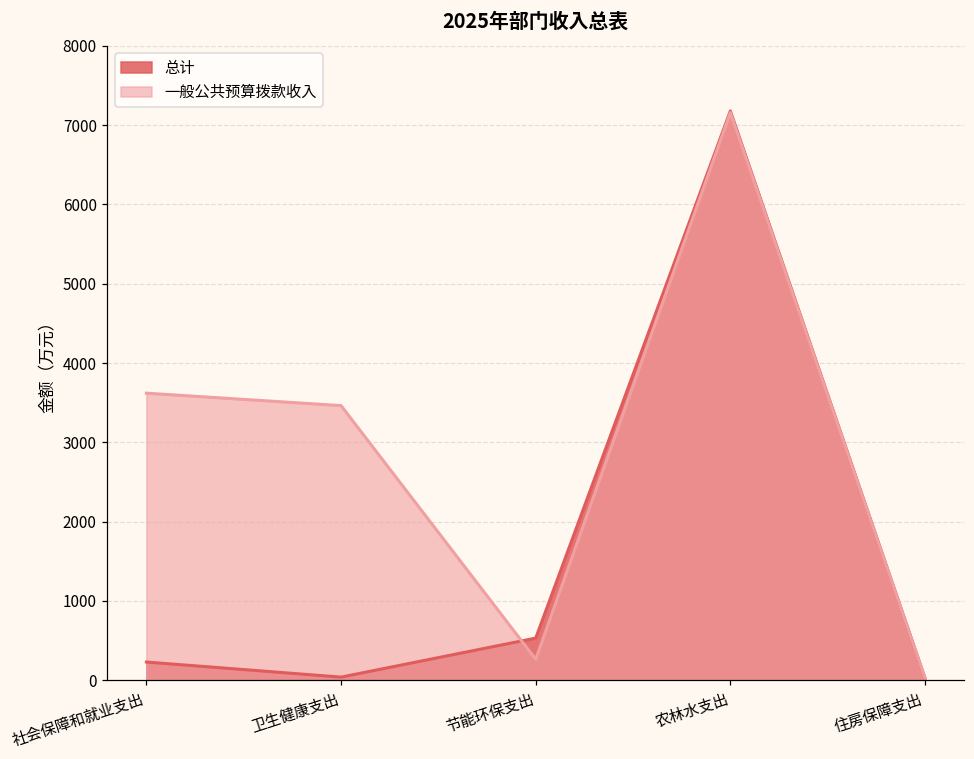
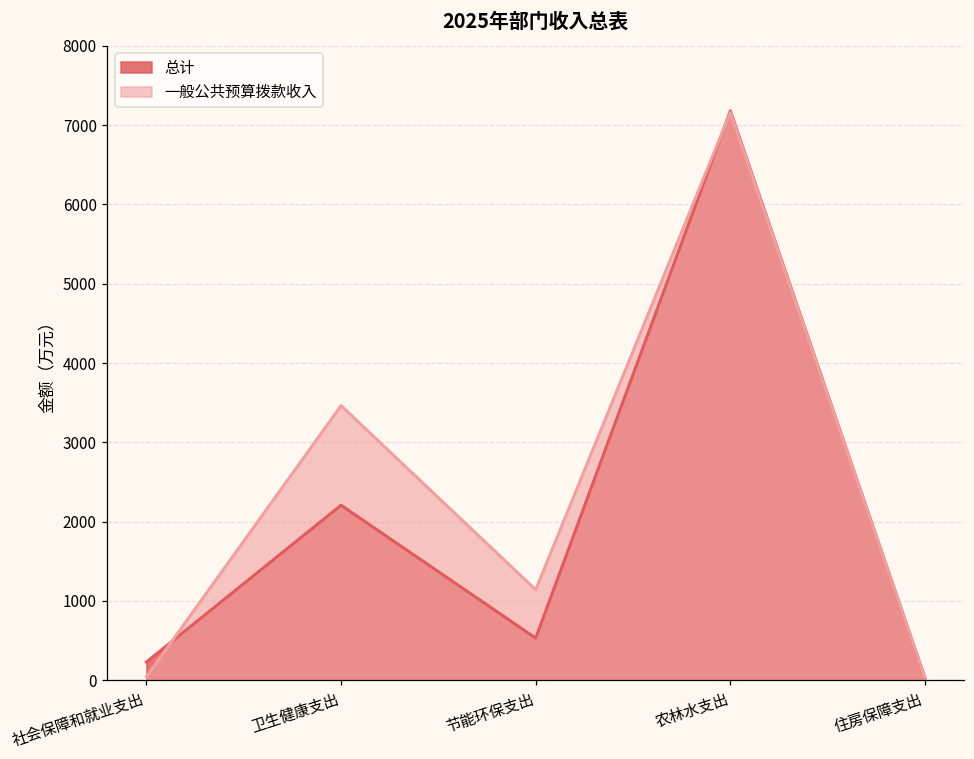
一般公共预算拨款收入, 社会保障和就业支出: 3600 -> 0
总计, 卫生健康支出: 0 -> 2200
一般公共预算拨款收入, 节能环保支出: 300 -> 1100
